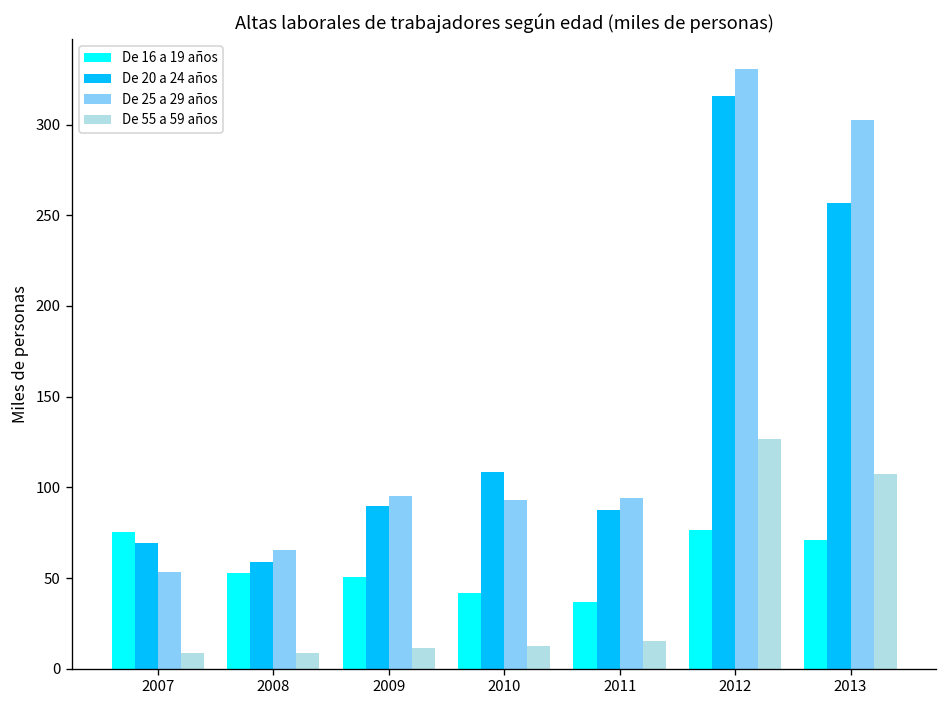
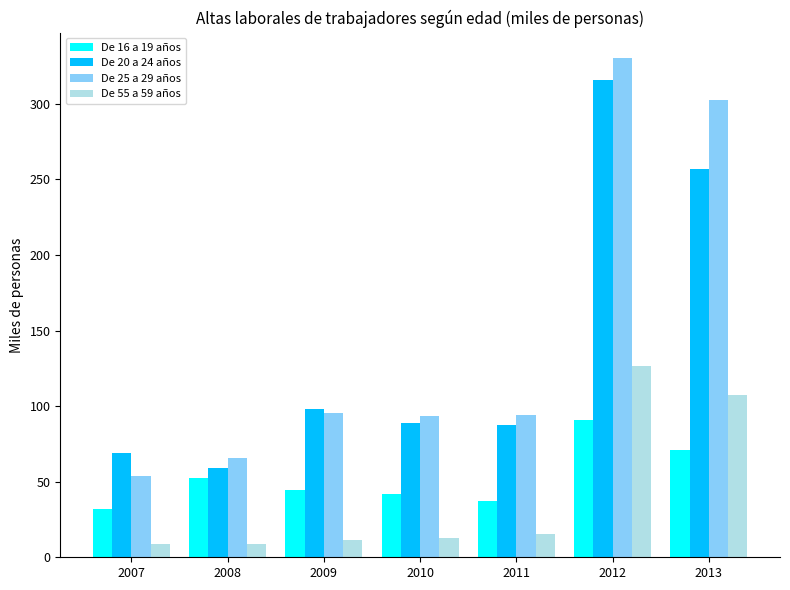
De 16 a 19 años, 2007: 75 -> 32
De 16 a 19 años, 2009: 51 -> 44
De 20 a 24 años, 2009: 90 -> 98
De 20 a 24 años, 2010: 108 -> 89
De 16 a 19 años, 2012: 76 -> 91
